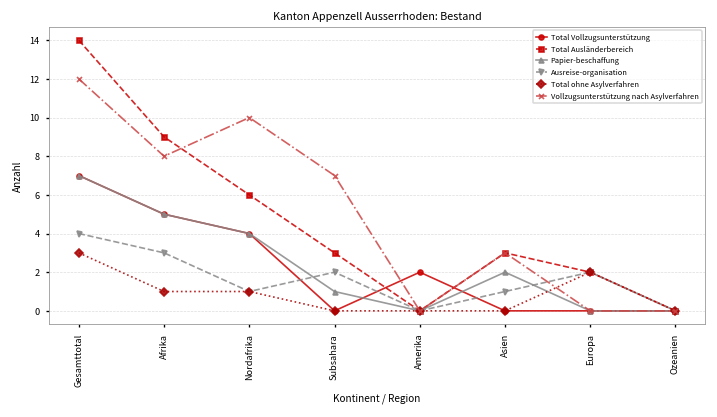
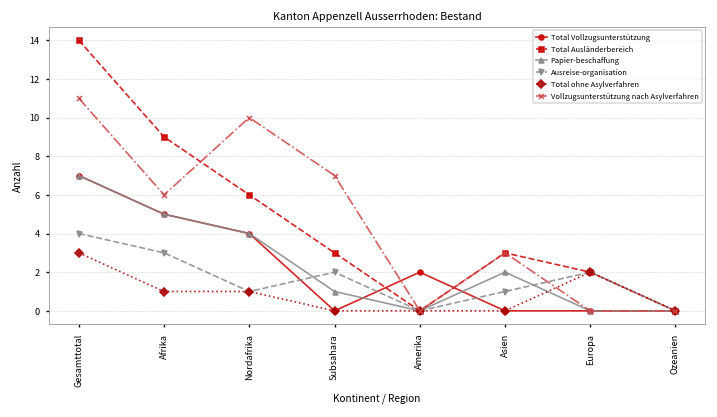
Vollzugsunterstützung nach Asylverfahren, Gesamttotal: 12 -> 11
Vollzugsunterstützung nach Asylverfahren, Afrika: 8 -> 6
